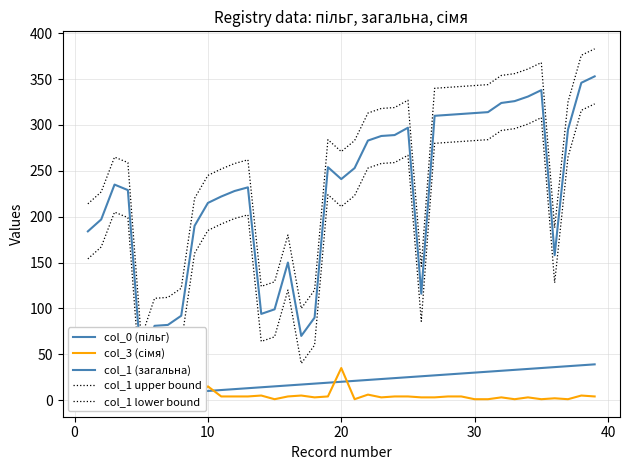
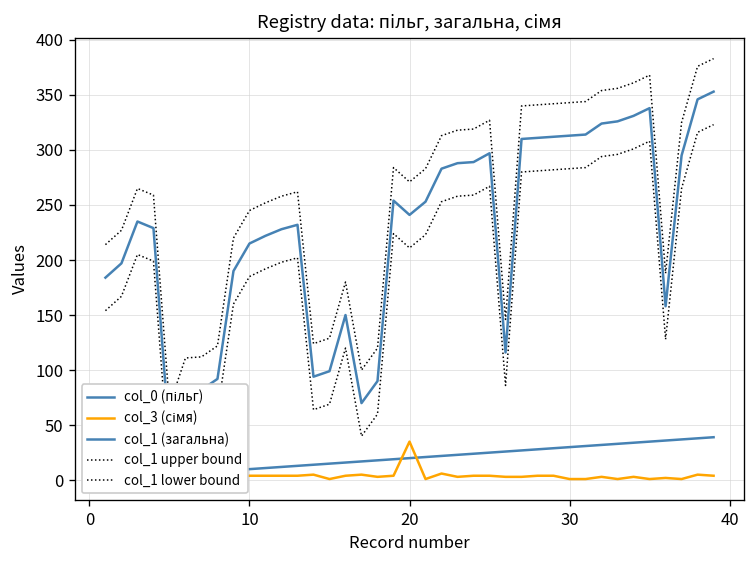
col_3 (сімя), 10: 20 -> 0
